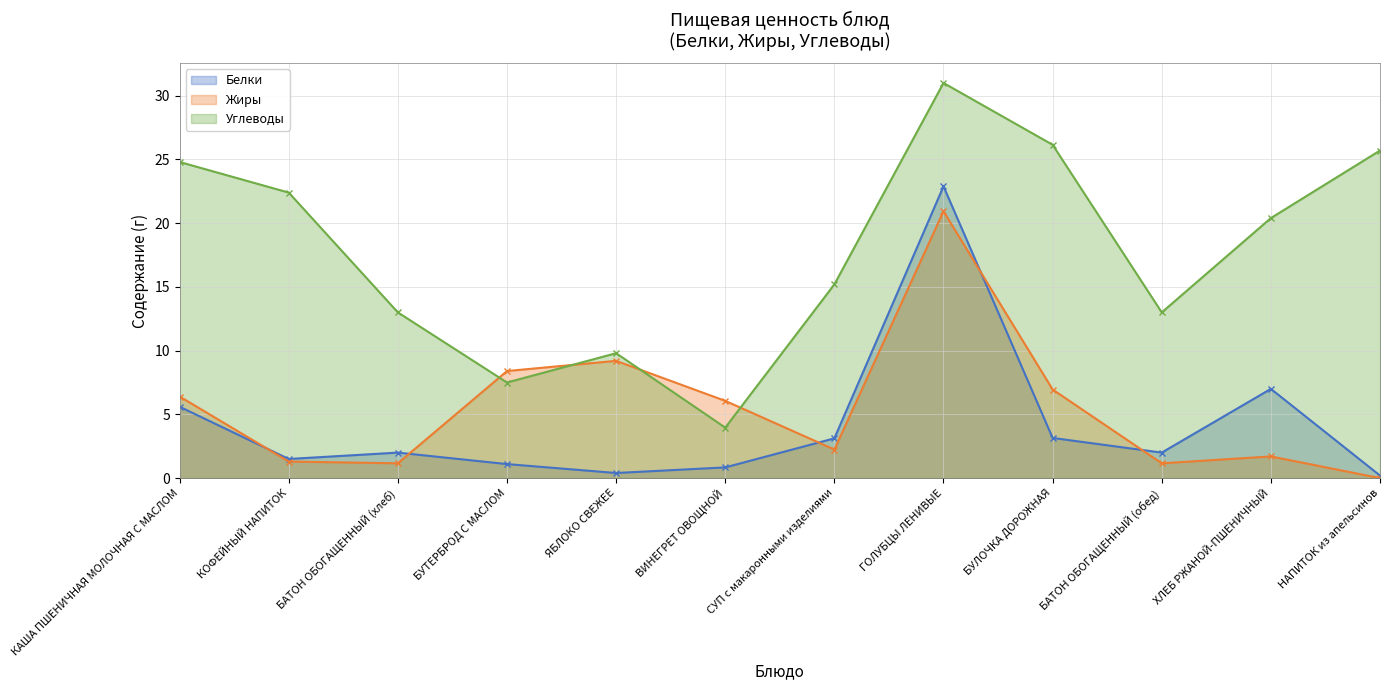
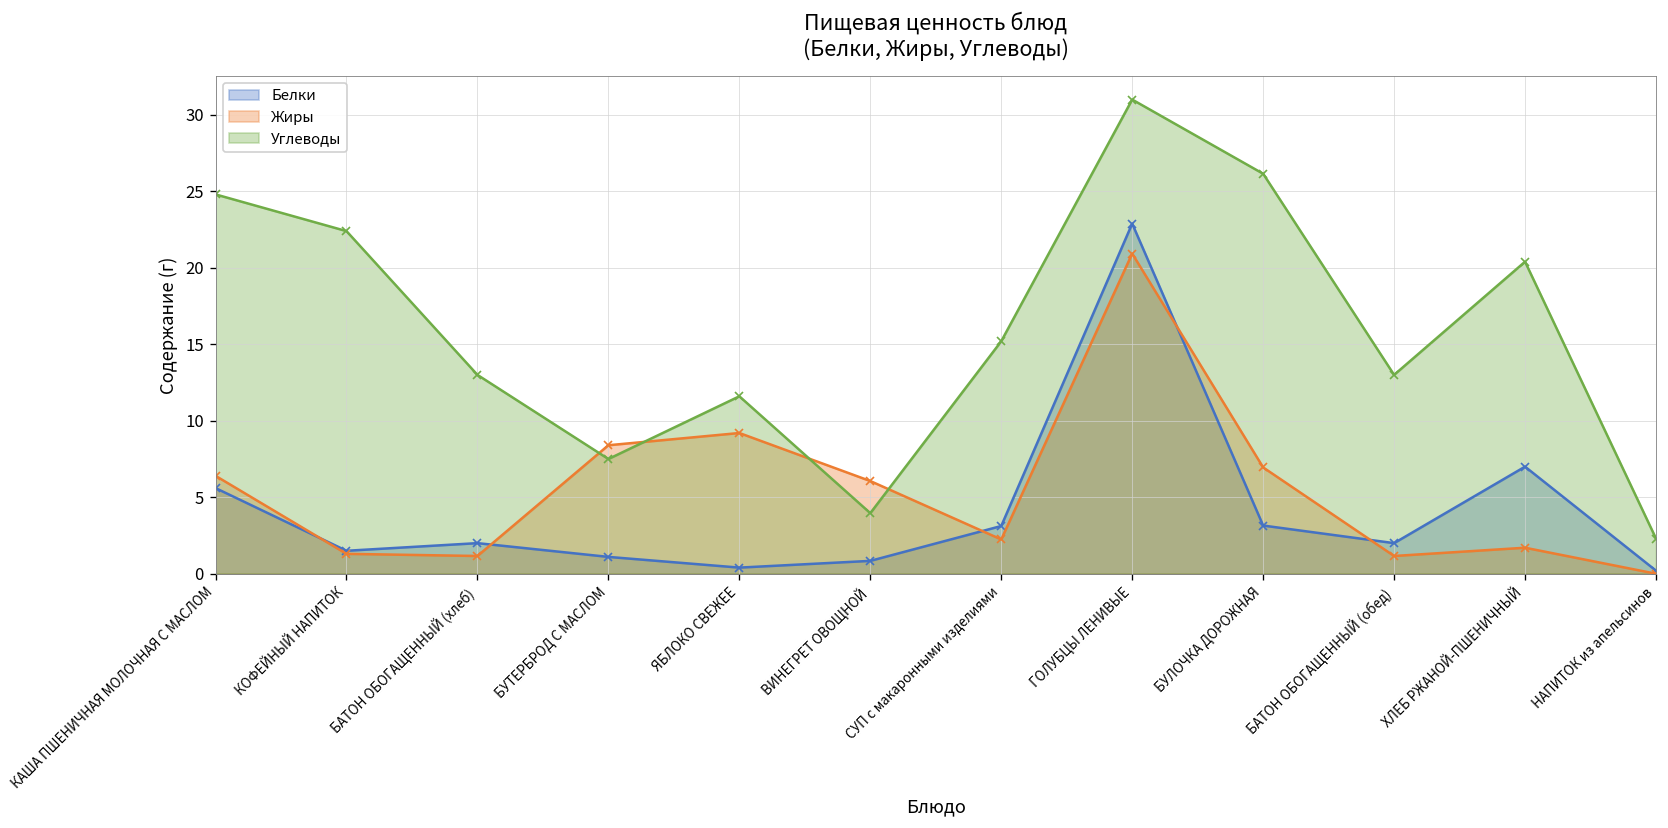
Углеводы, ЯБЛОКО СВЕЖЕЕ: 9.8 -> 11.6
Углеводы, НАПИТОК из апельсинов: 25.7 -> 2.3
